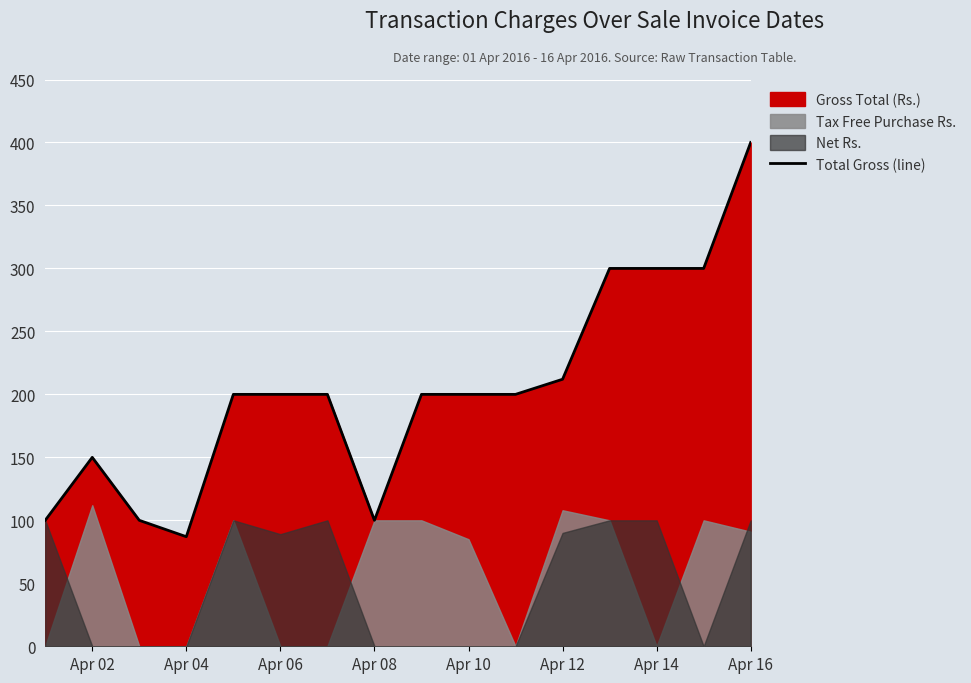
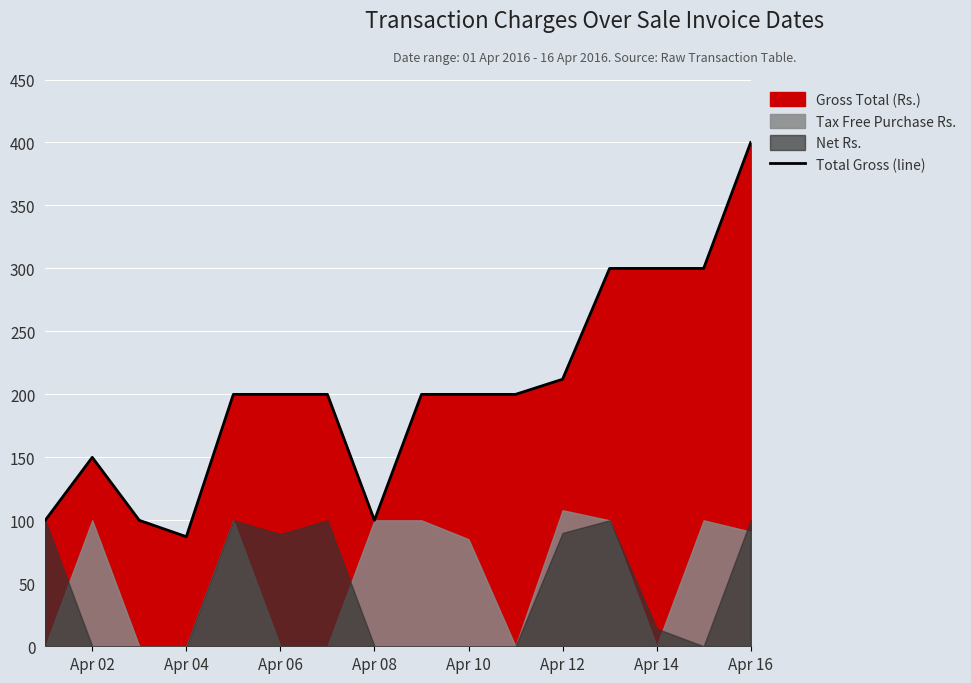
Tax Free Purchase Rs., Apr 02: 112 -> 100
Net Rs., Apr 14: 100 -> 14
